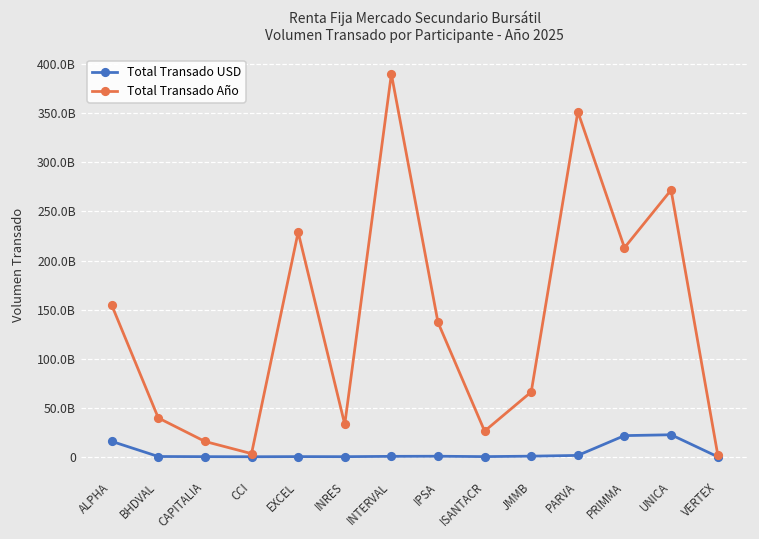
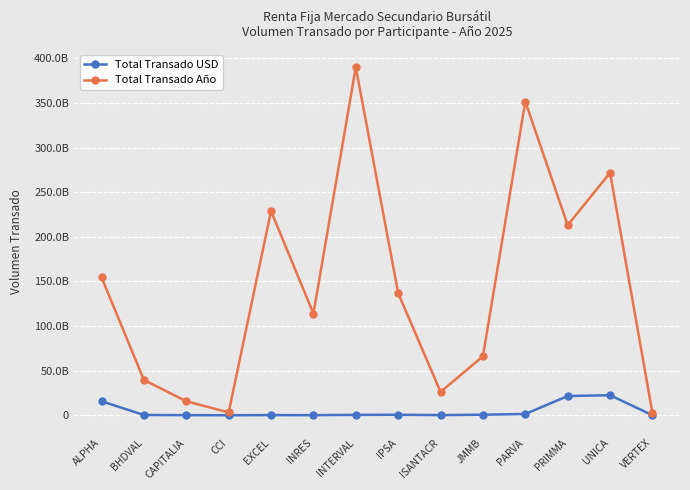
Total Transado Año, INRES: 30000000000 -> 110000000000
